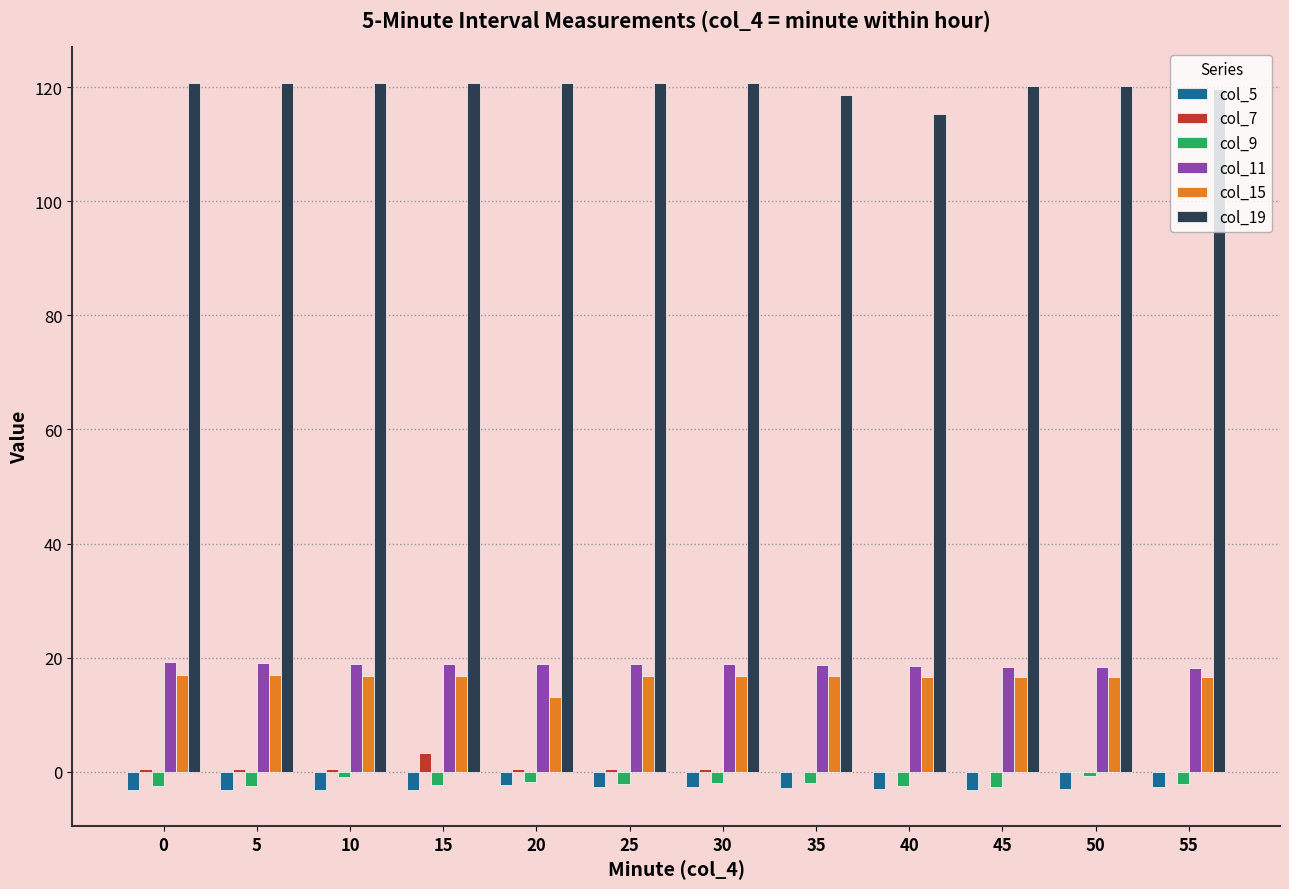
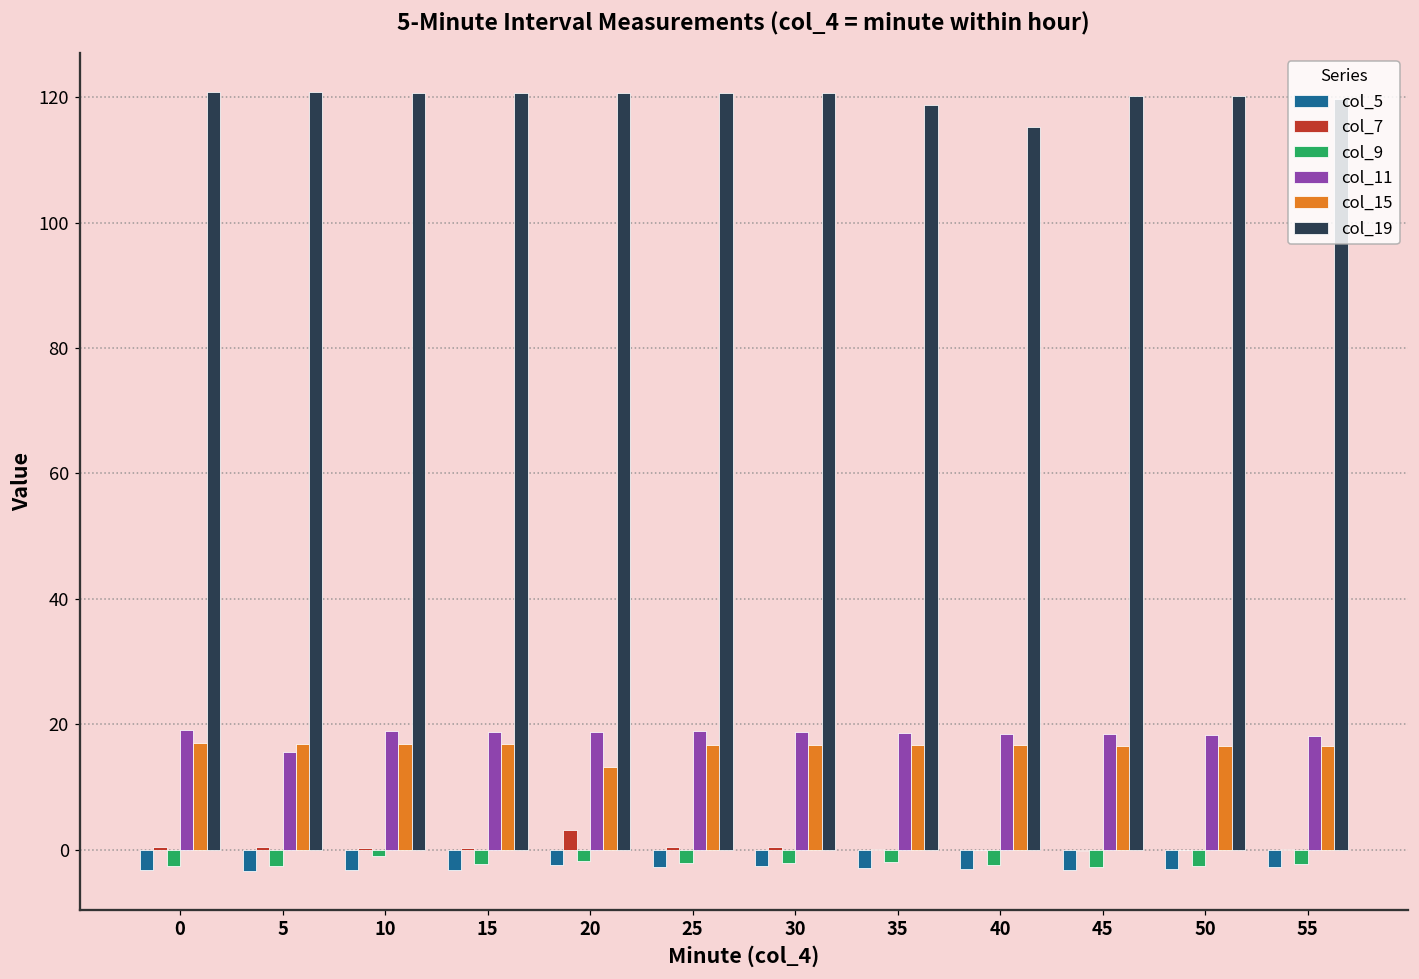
col_11, 5: 19 -> 16
col_7, 15: 3 -> 0
col_7, 20: 0 -> 3
col_9, 50: -1 -> -3
